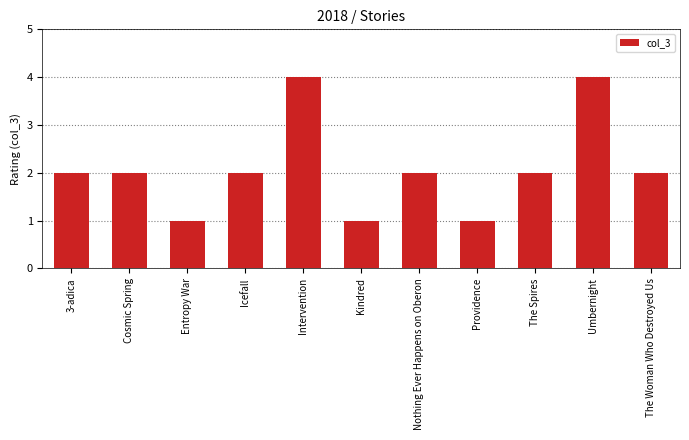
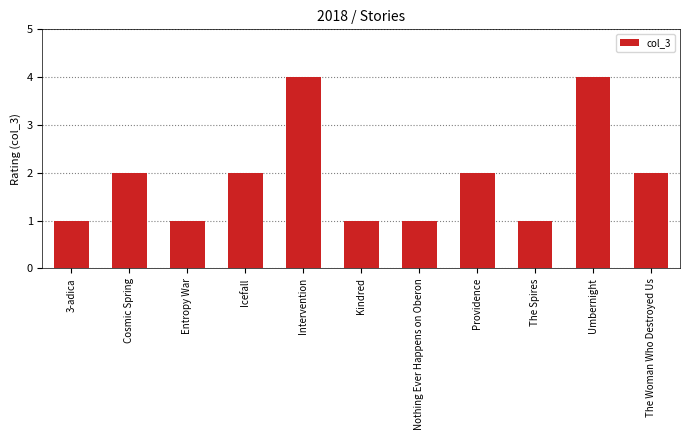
3-adica: 2 -> 1
Nothing Ever Happens on Oberon: 2 -> 1
Providence: 1 -> 2
The Spires: 2 -> 1
